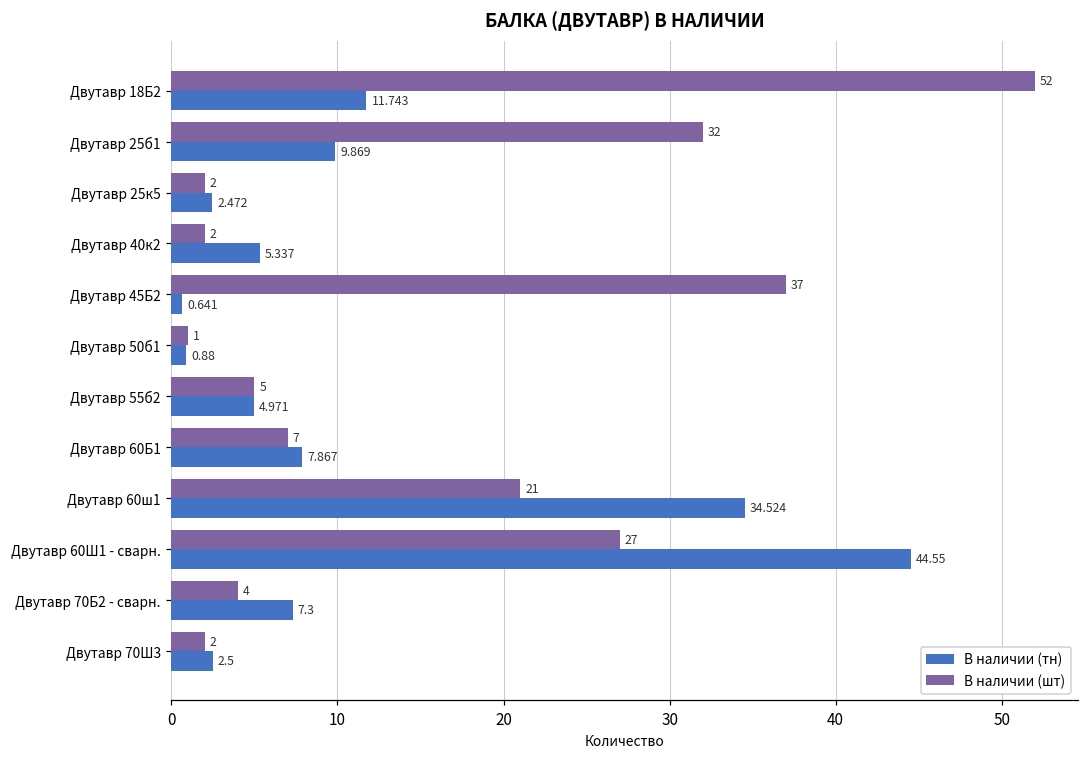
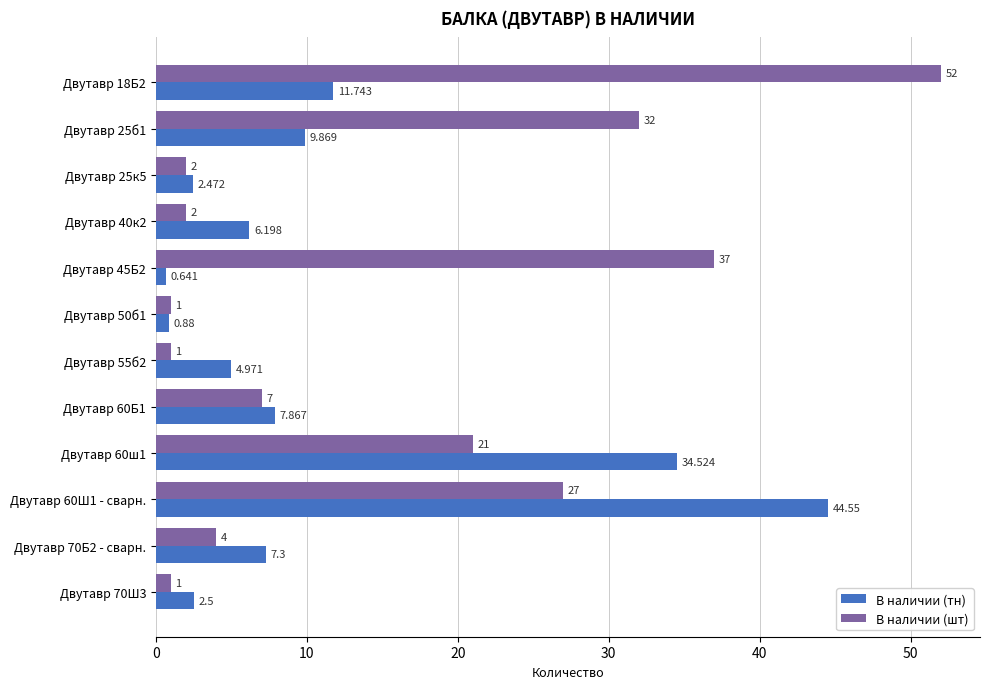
В наличии (тн), Двутавр 40к2: 5.337 -> 6.198
В наличии (шт), Двутавр 55б2: 5 -> 1
В наличии (шт), Двутавр 70Ш3: 2 -> 1
